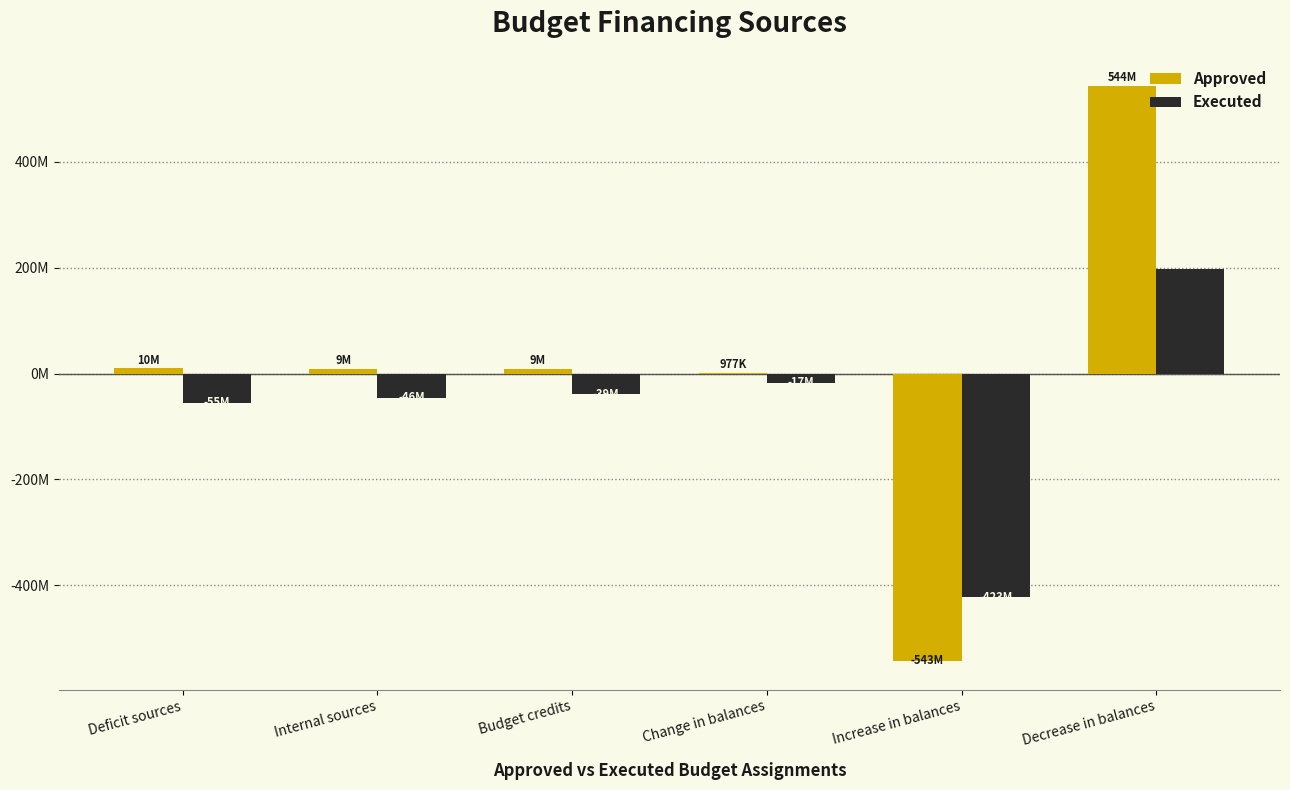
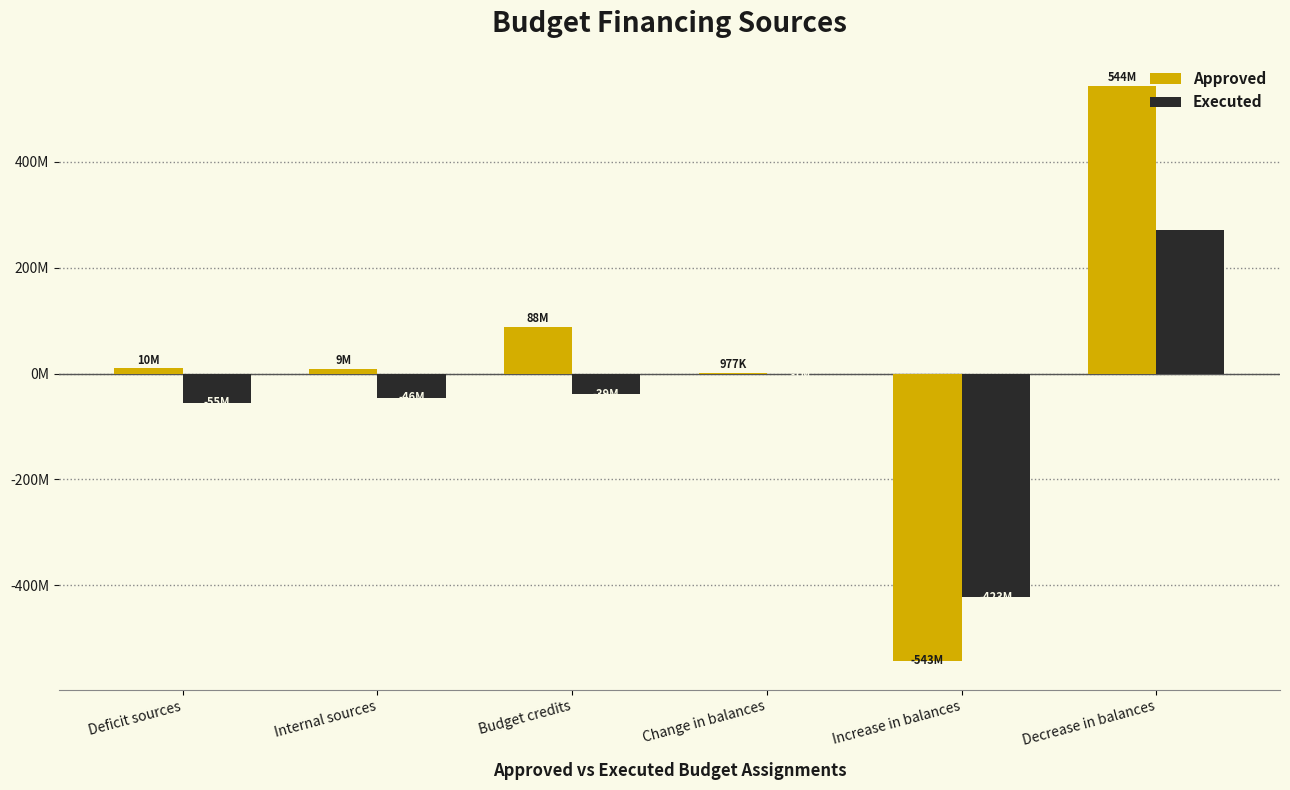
Approved, Budget credits: 9M -> 88M
Executed, Change in balances: -20000000 -> 0
Executed, Decrease in balances: 200000000 -> 270000000
